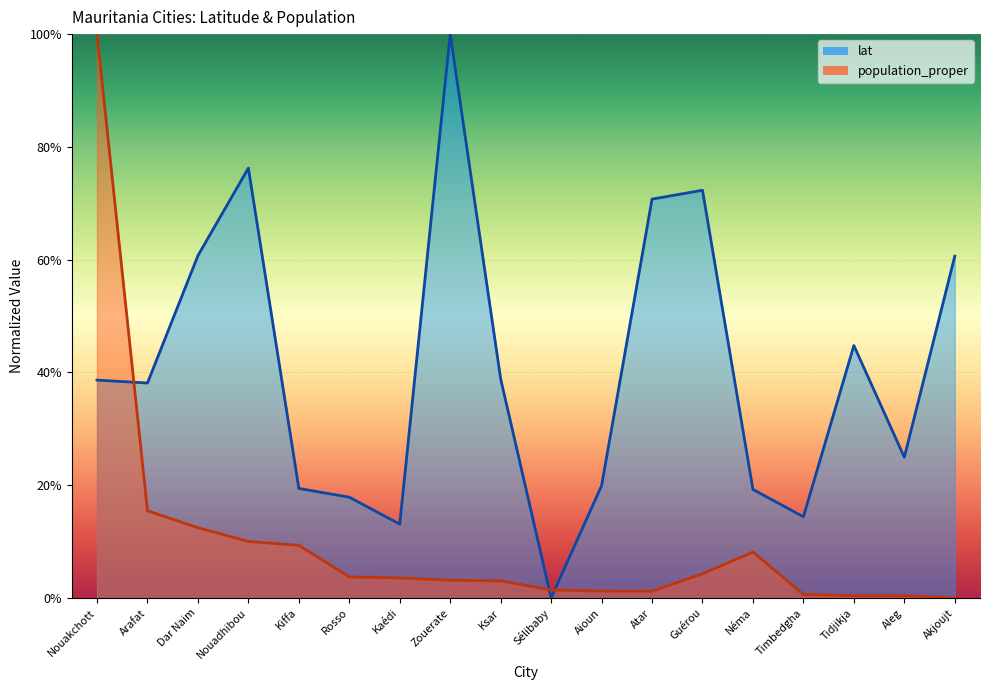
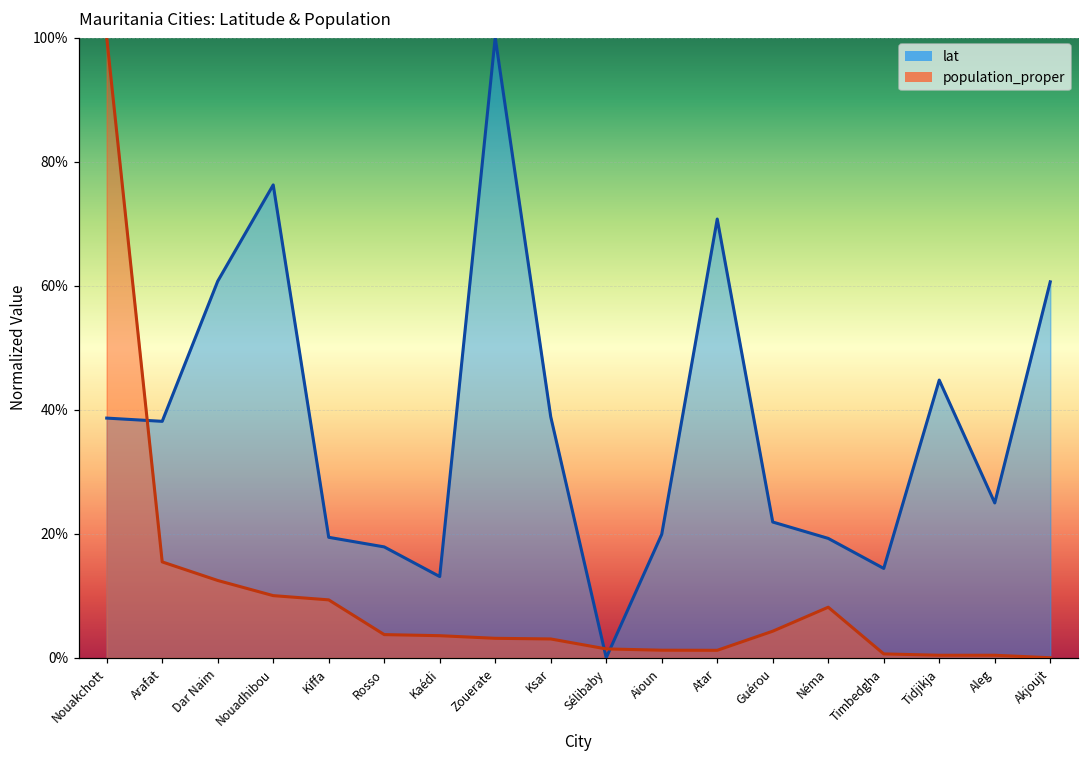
lat, Guérou: 72% -> 22%
